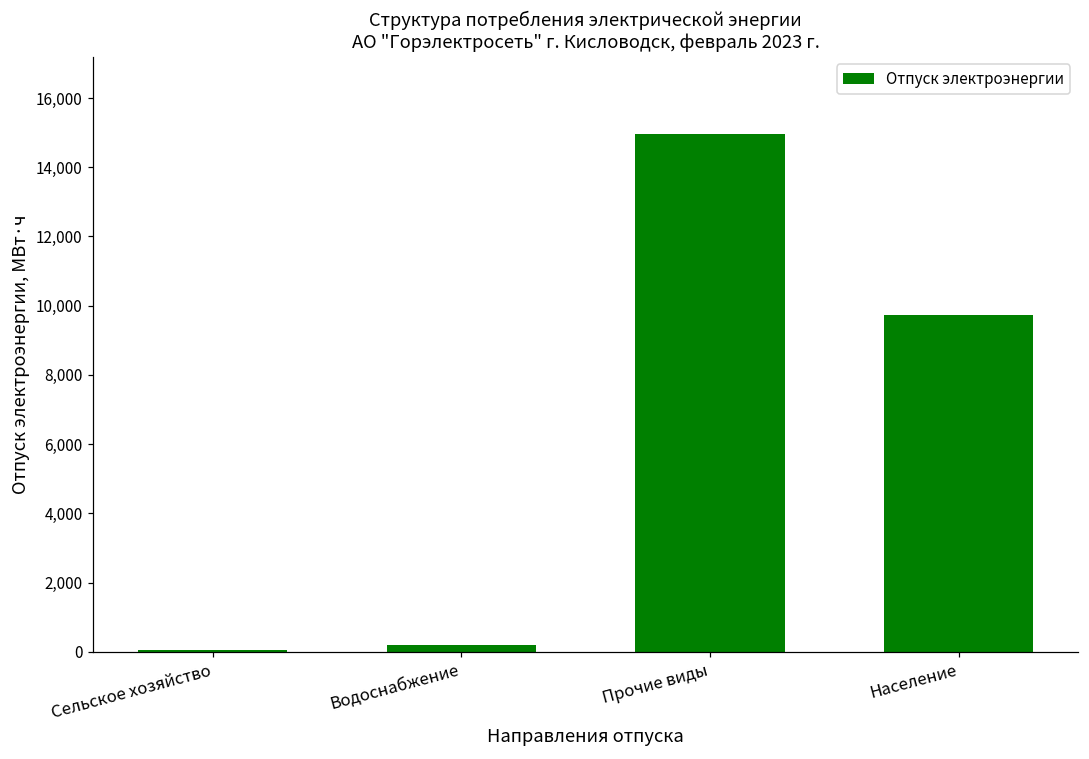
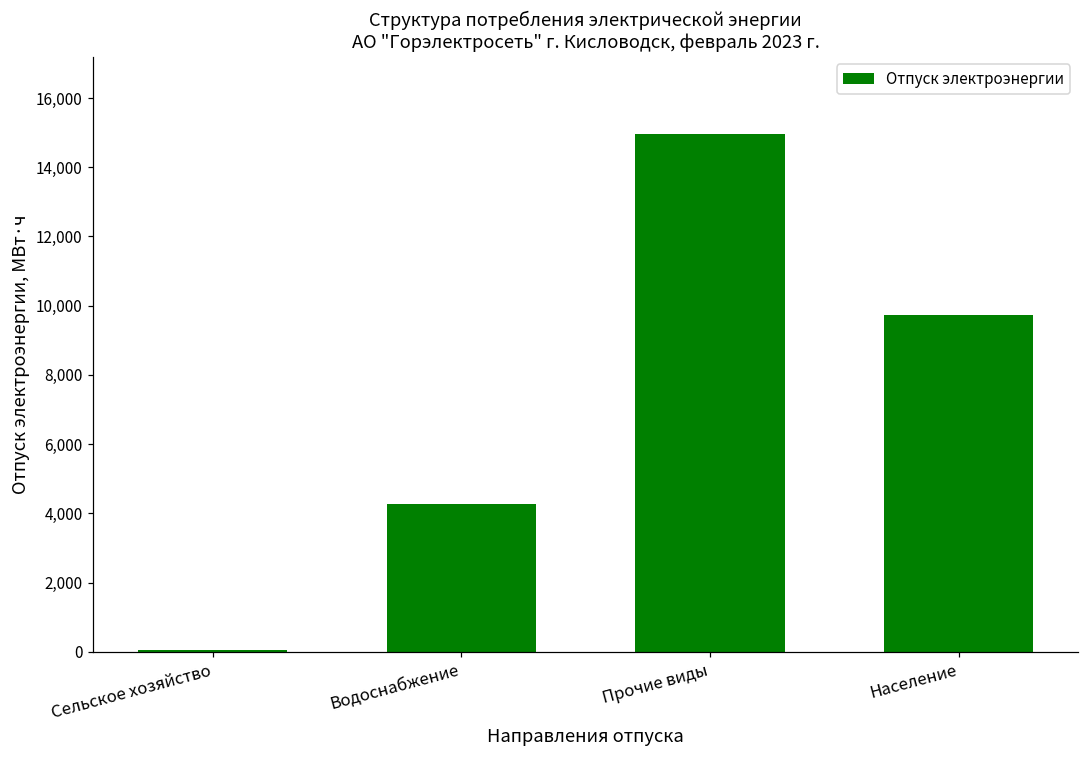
Водоснабжение: 200 -> 4,300
